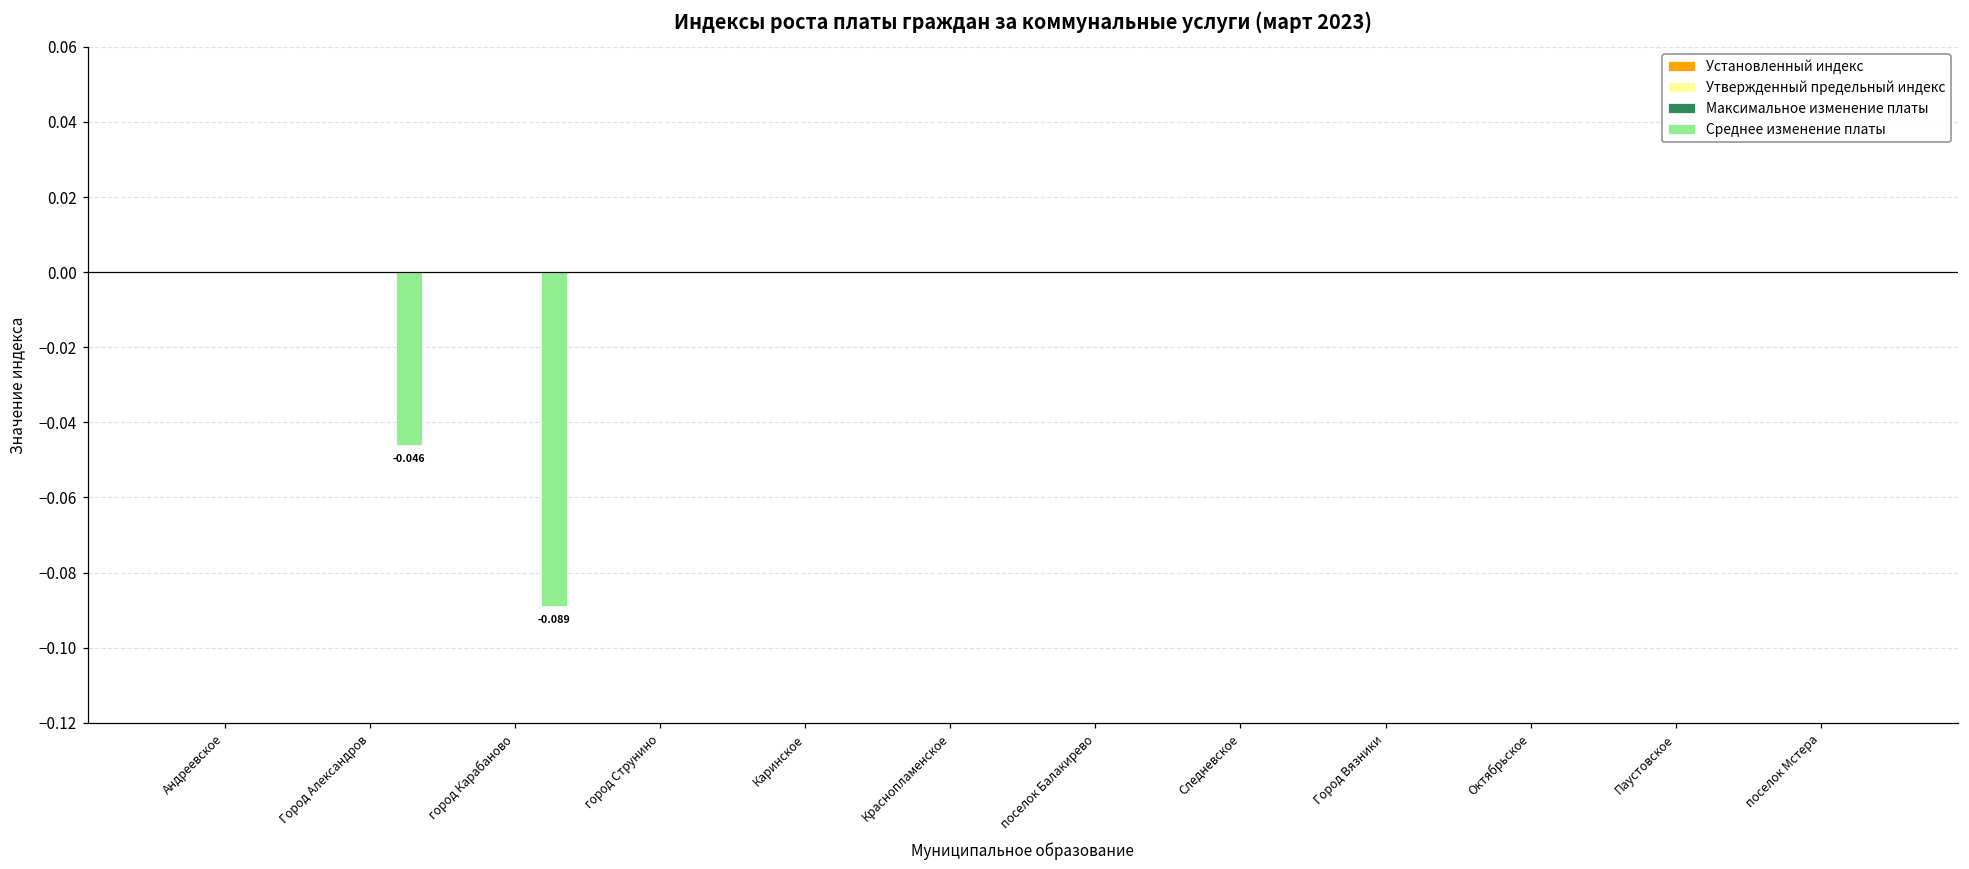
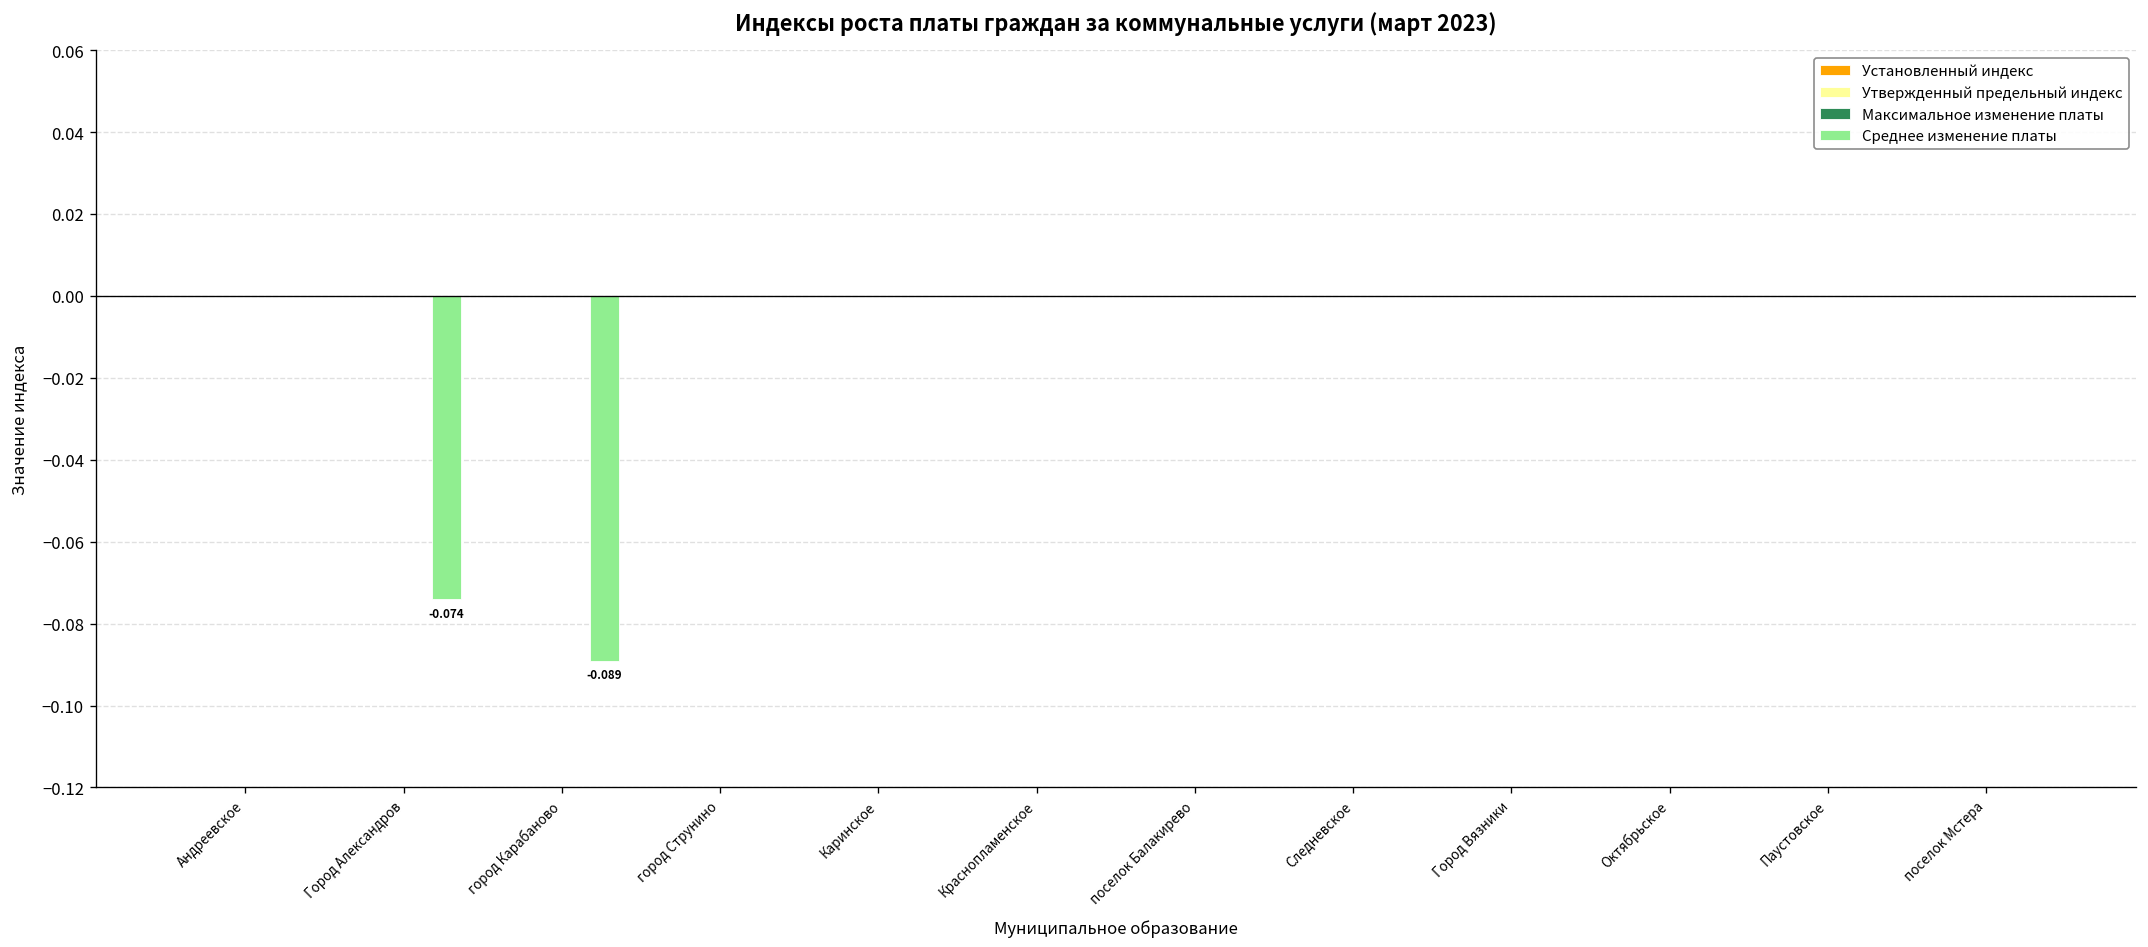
Среднее изменение платы, Город Александров: -0.046 -> -0.074
